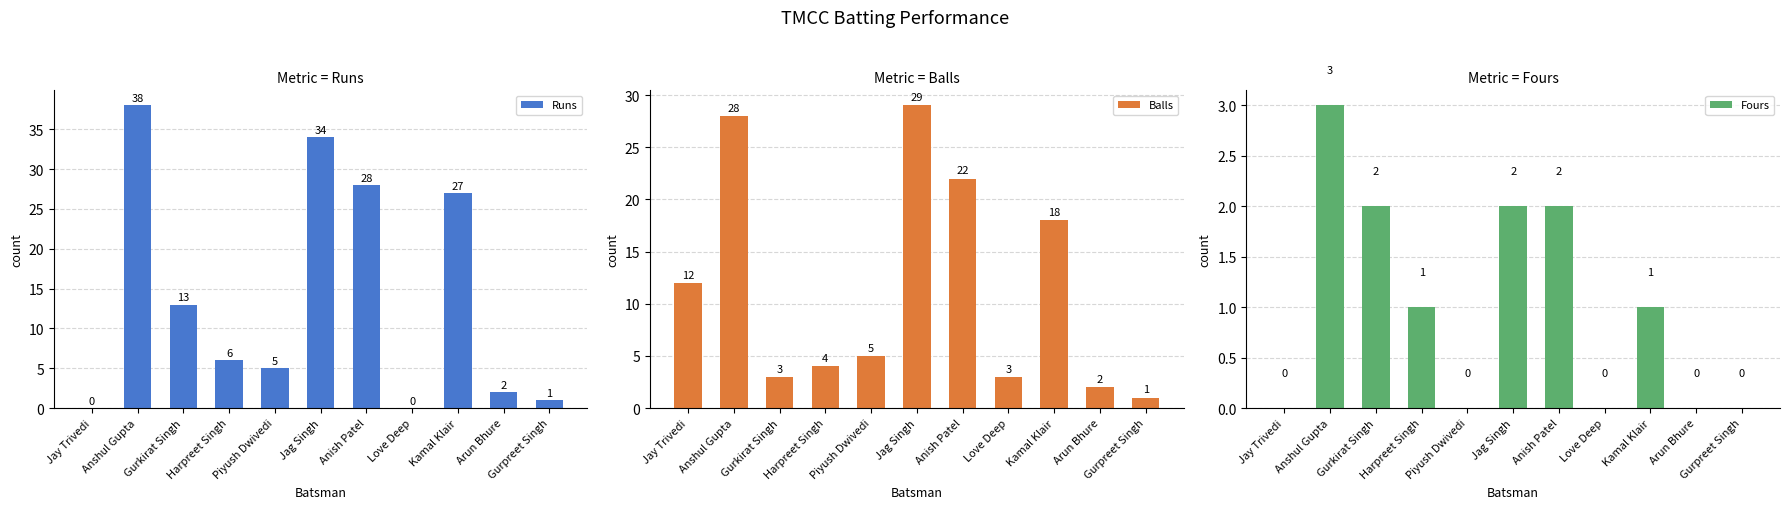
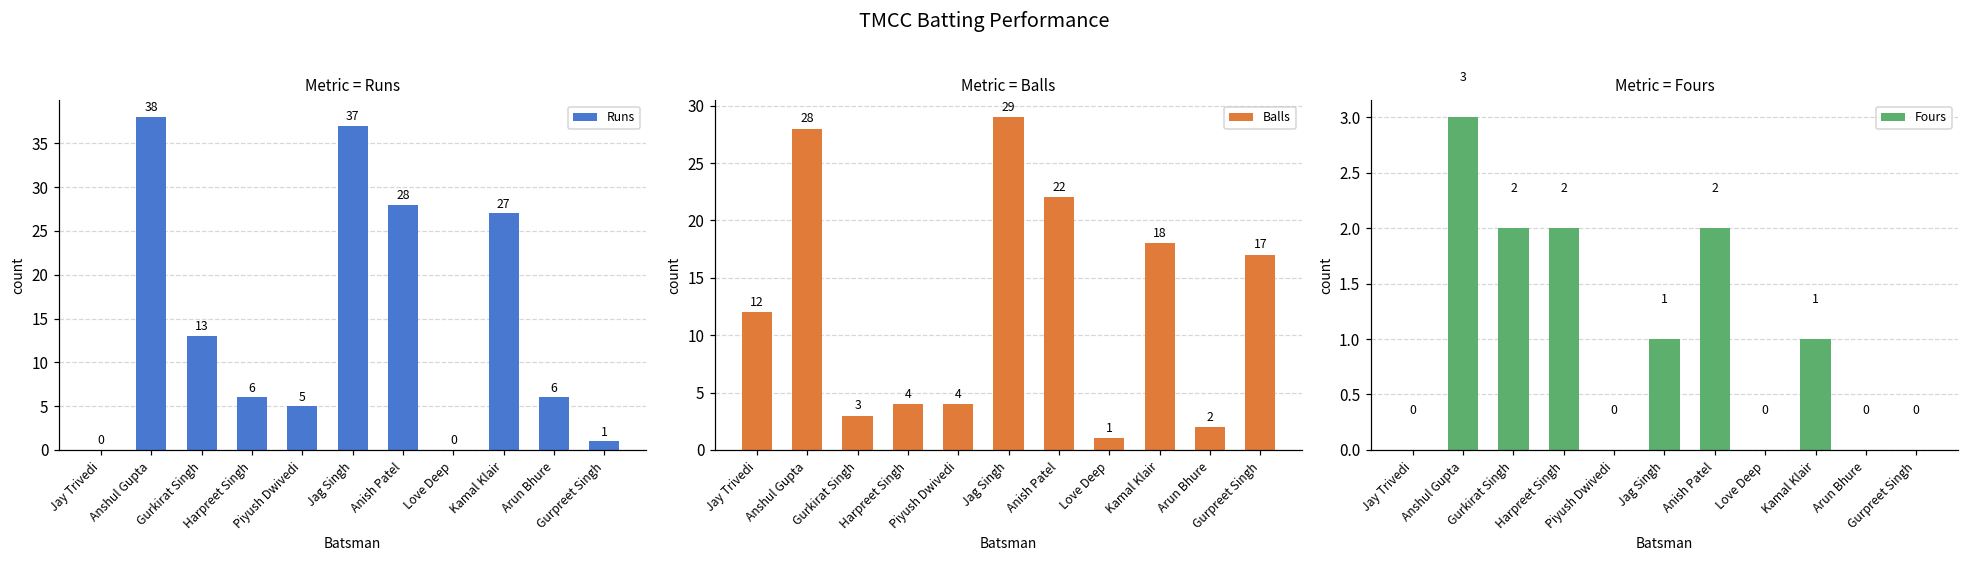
Metric = Runs, Jag Singh: 34 -> 37
Metric = Runs, Arun Bhure: 2 -> 6
Metric = Balls, Piyush Dwivedi: 5 -> 4
Metric = Balls, Love Deep: 3 -> 1
Metric = Balls, Gurpreet Singh: 1 -> 17
Metric = Fours, Harpreet Singh: 1 -> 2
Metric = Fours, Jag Singh: 2 -> 1
